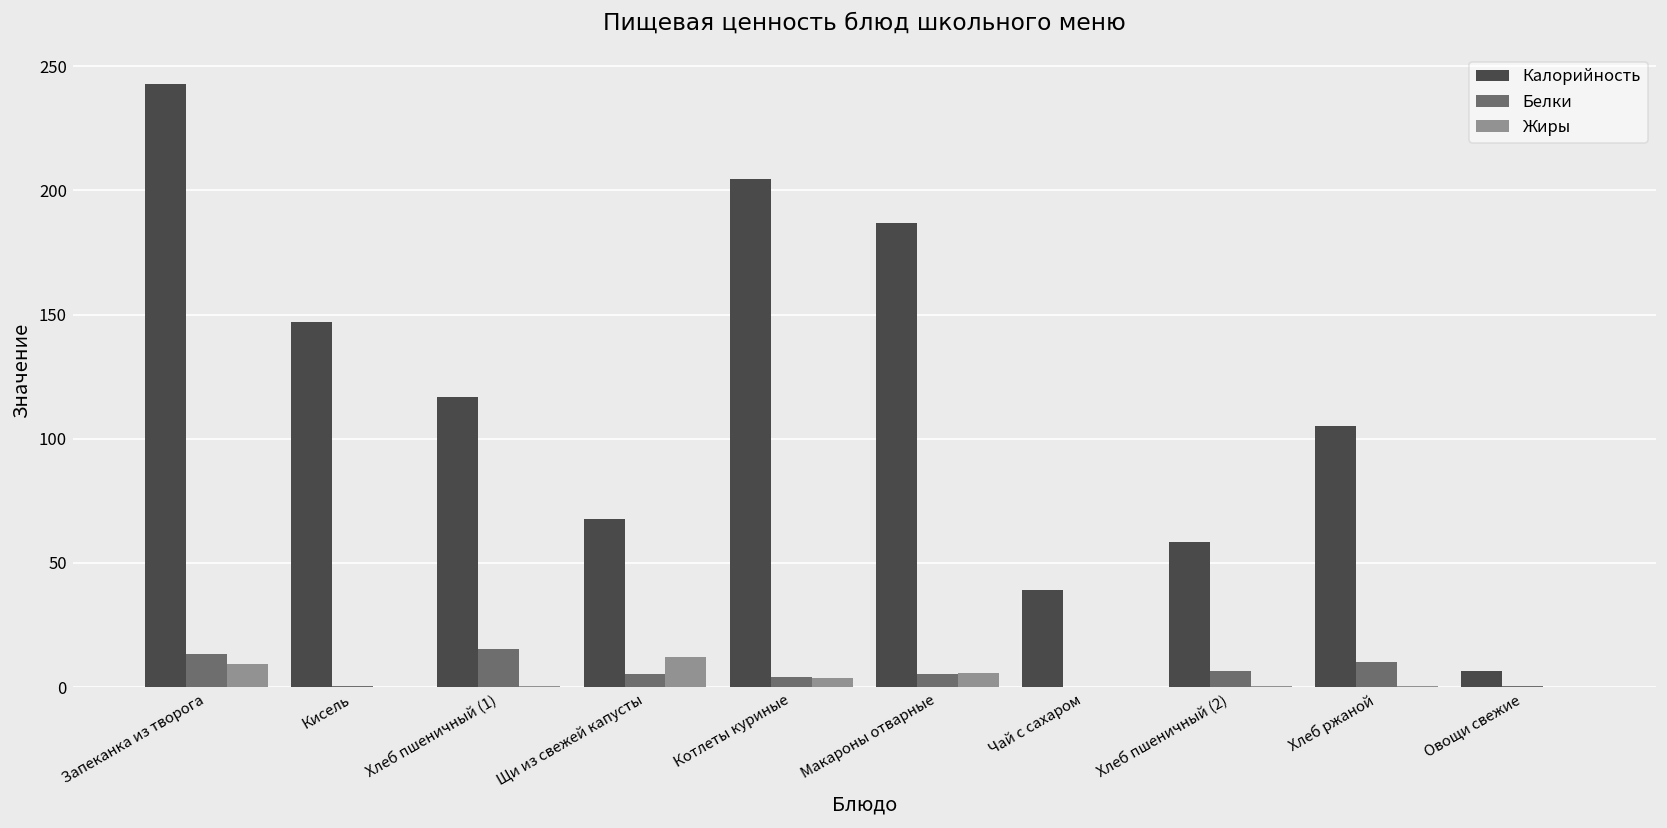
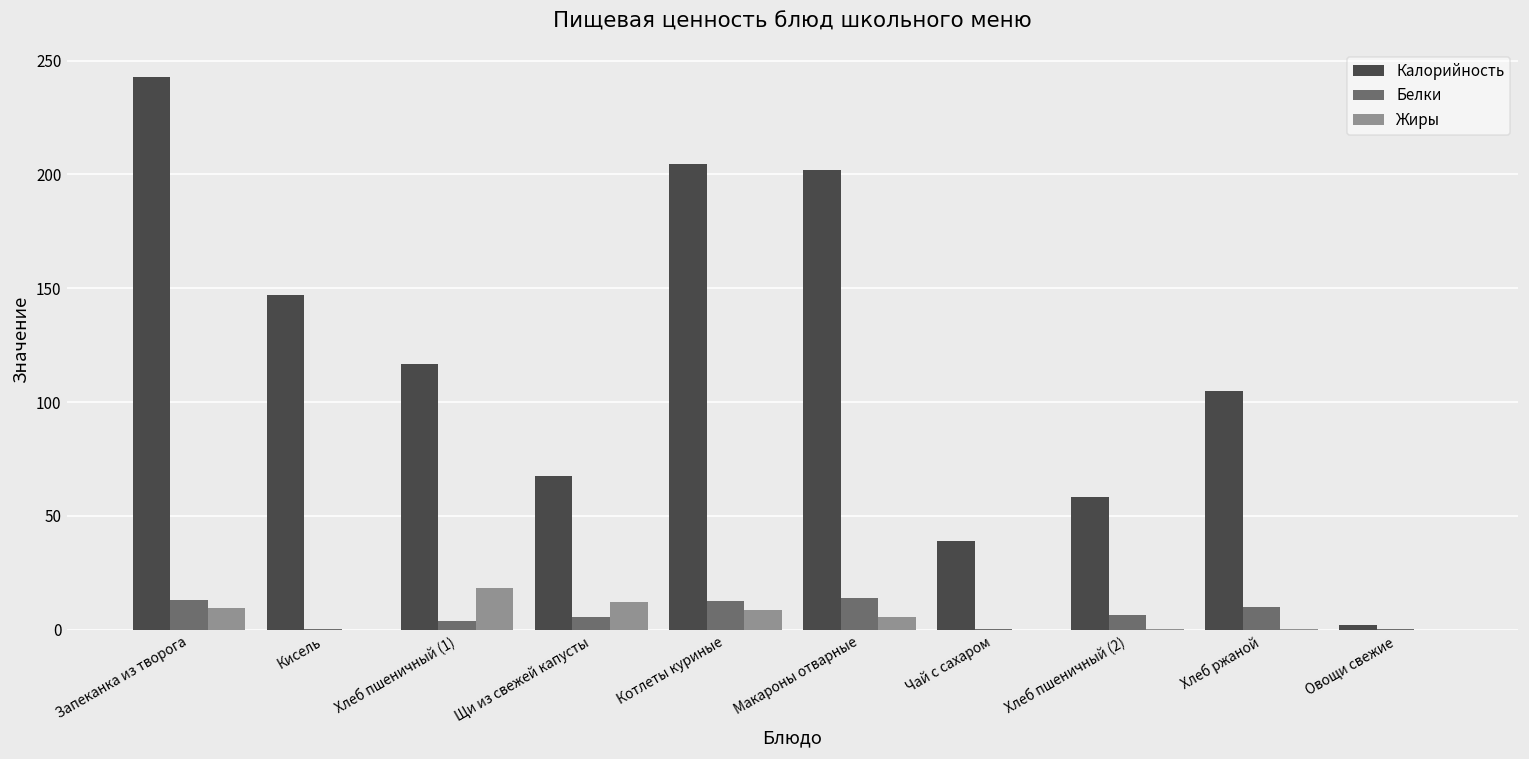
Белки, Хлеб пшеничный (1): 15 -> 4
Жиры, Хлеб пшеничный (1): 1 -> 18
Белки, Котлеты куриные: 4 -> 13
Жиры, Котлеты куриные: 4 -> 9
Калорийность, Макароны отварные: 187 -> 202
Белки, Макароны отварные: 5 -> 14
Калорийность, Овощи свежие: 6 -> 2
